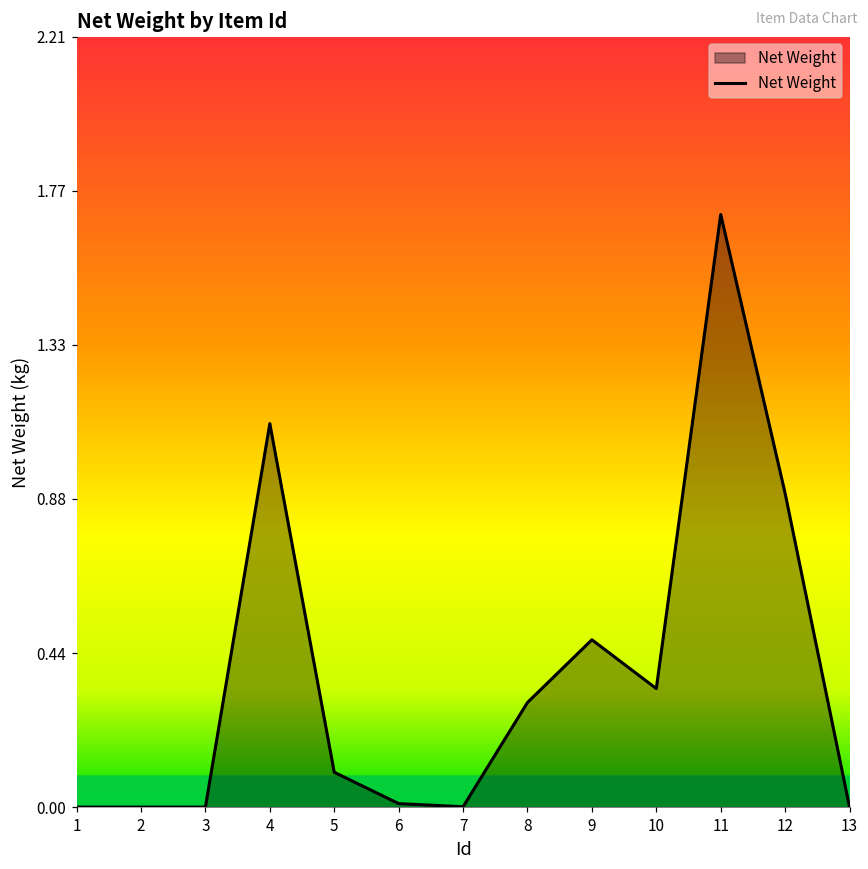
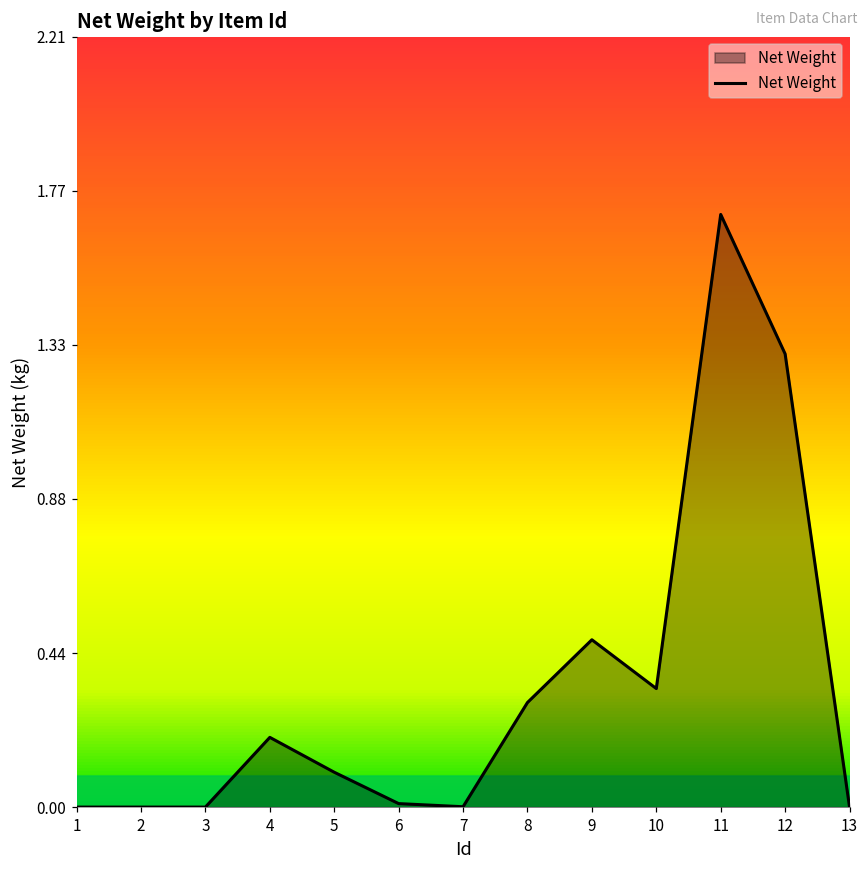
4: 1.1 -> 0.2
12: 0.9 -> 1.3
